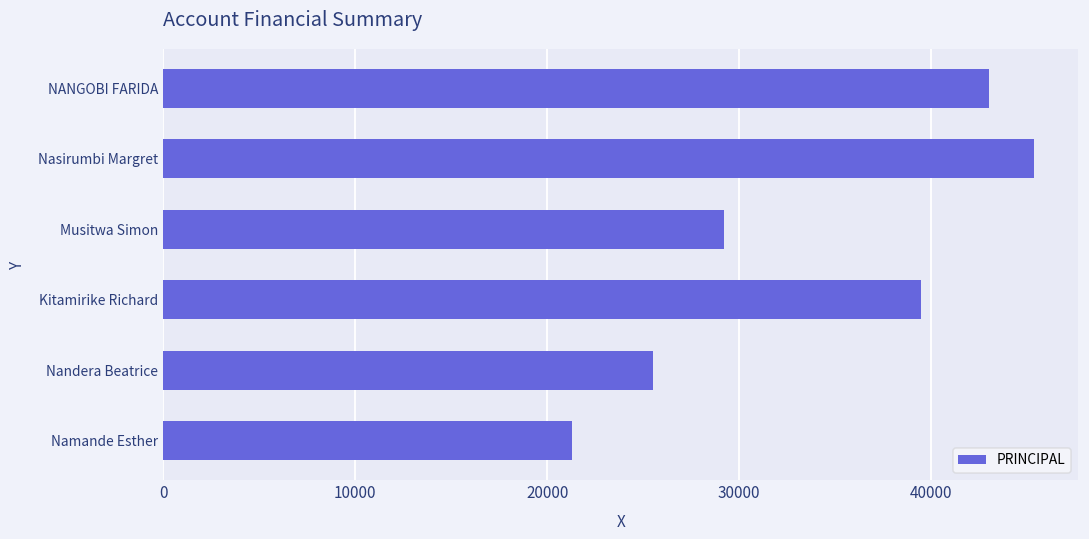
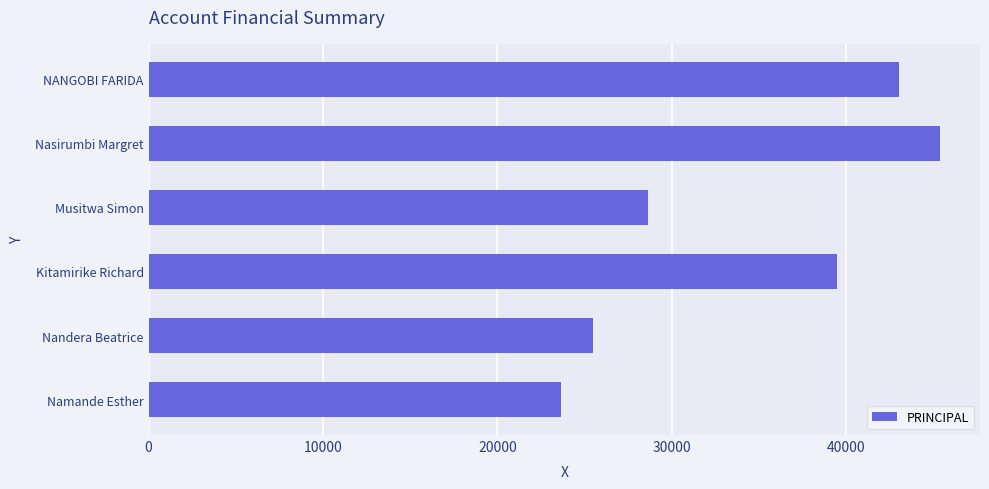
Musitwa Simon: 29200 -> 28600
Namande Esther: 21300 -> 23600
